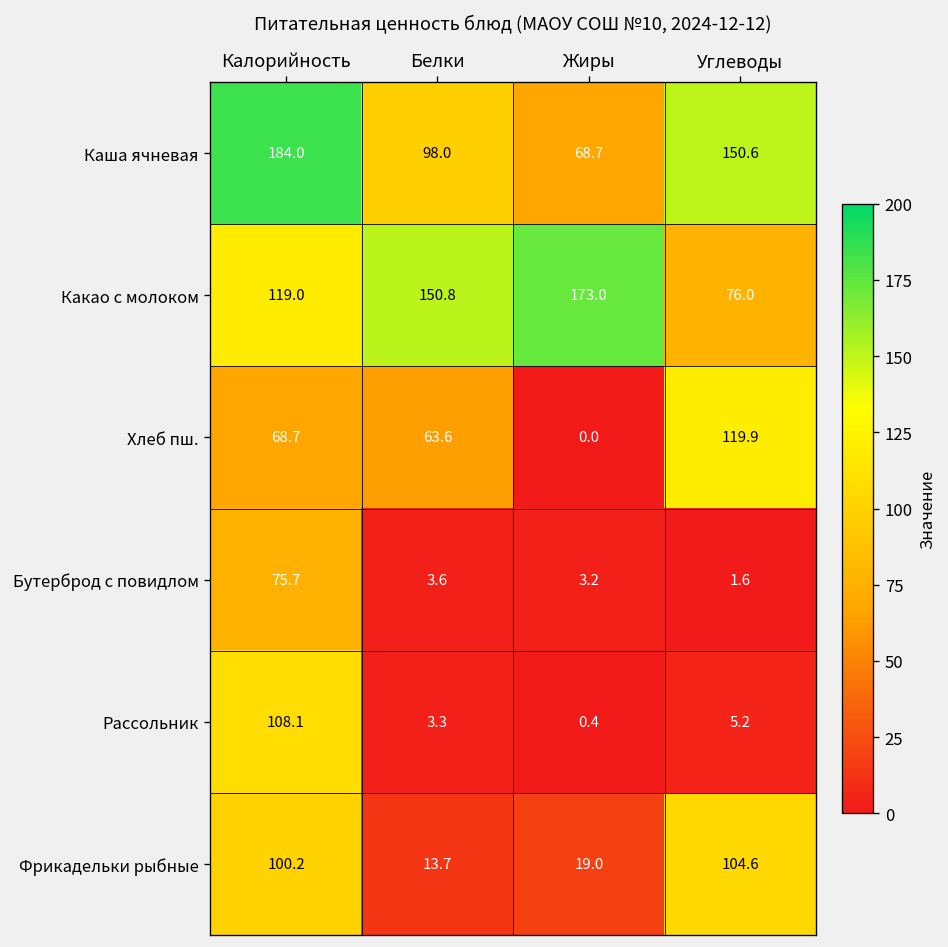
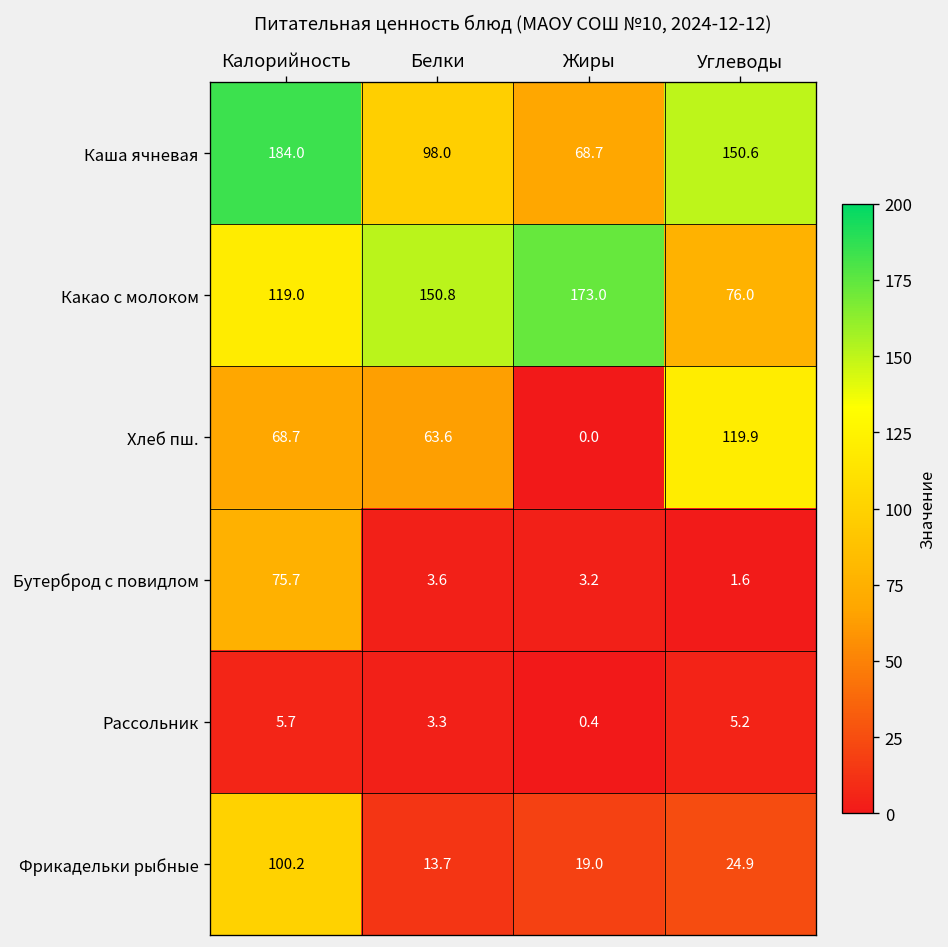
Рассольник, Калорийность: 108.1 -> 5.7
Фрикадельки рыбные, Углеводы: 104.6 -> 24.9
